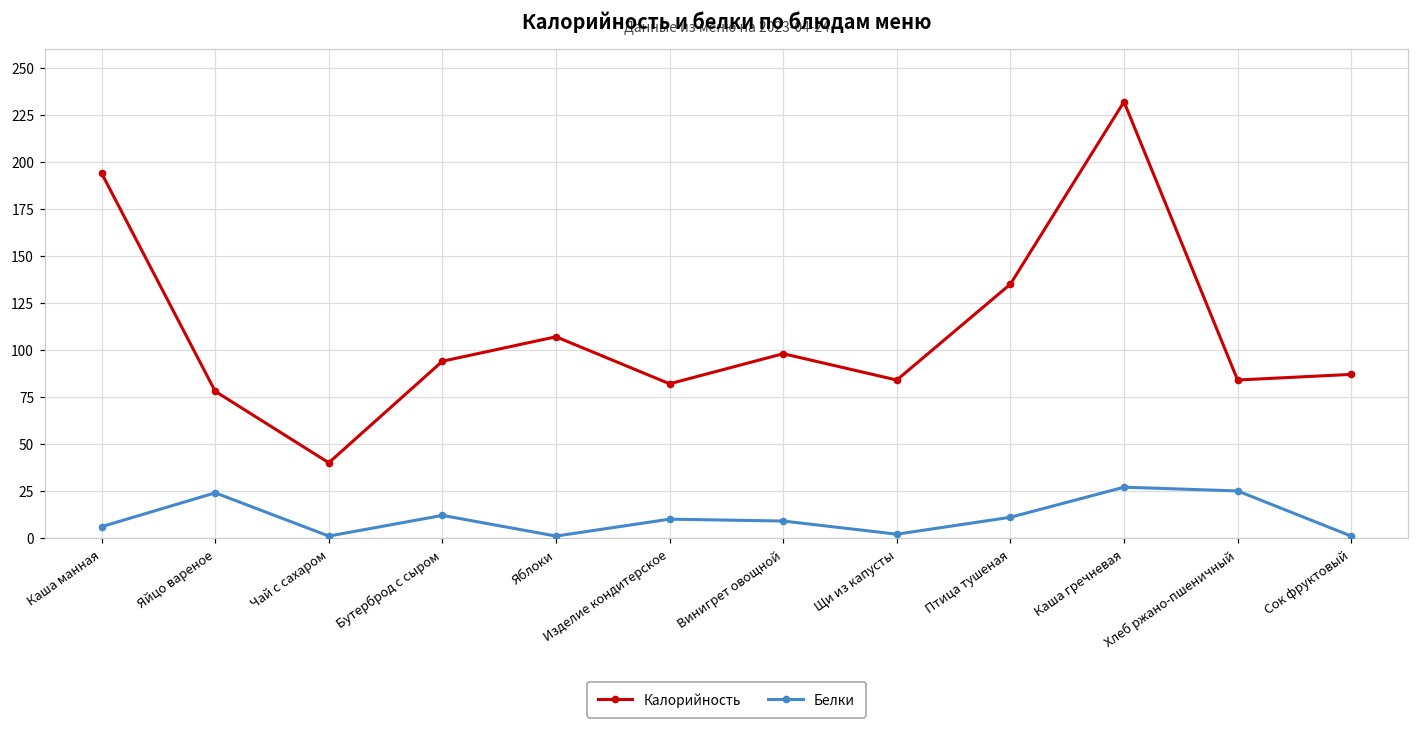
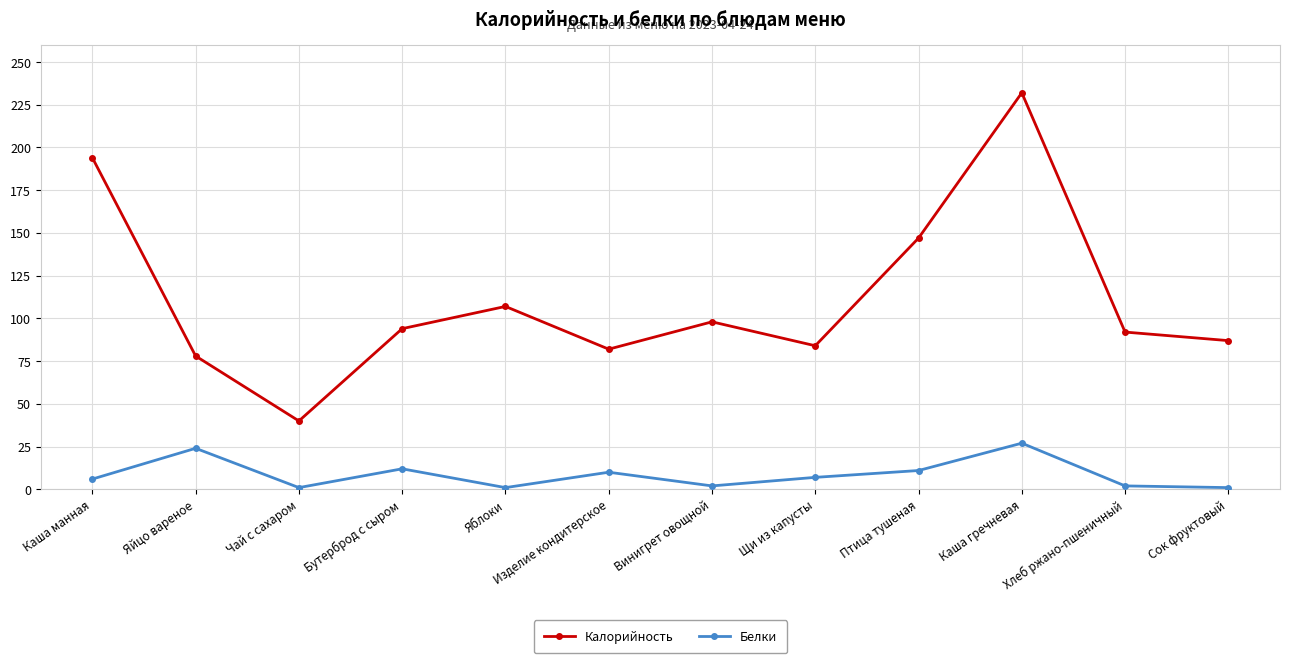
Белки, Винигрет овощной: 9 -> 2
Белки, Щи из капусты: 2 -> 7
Калорийность, Птица тушеная: 135 -> 147
Калорийность, Хлеб ржано-пшеничный: 84 -> 92
Белки, Хлеб ржано-пшеничный: 25 -> 2
